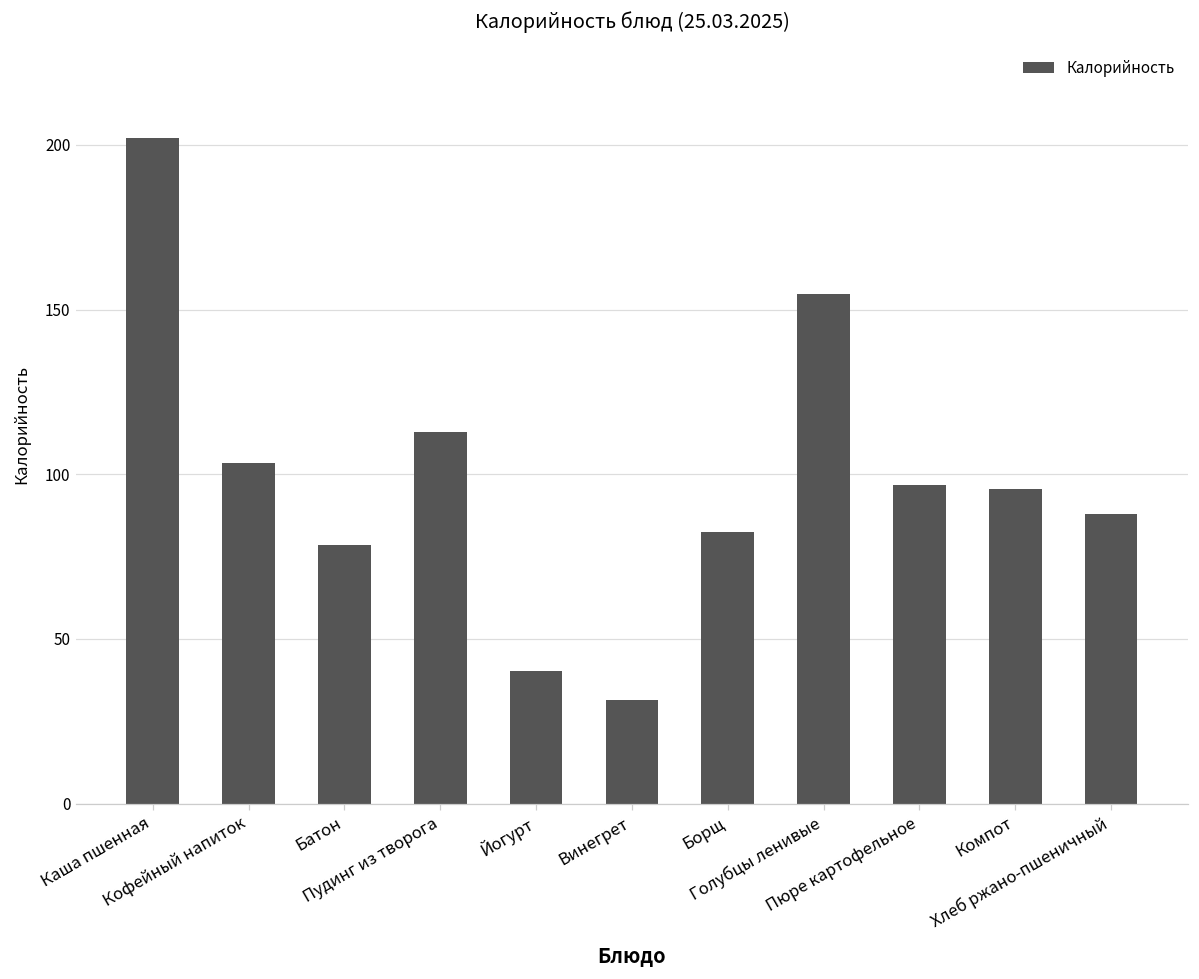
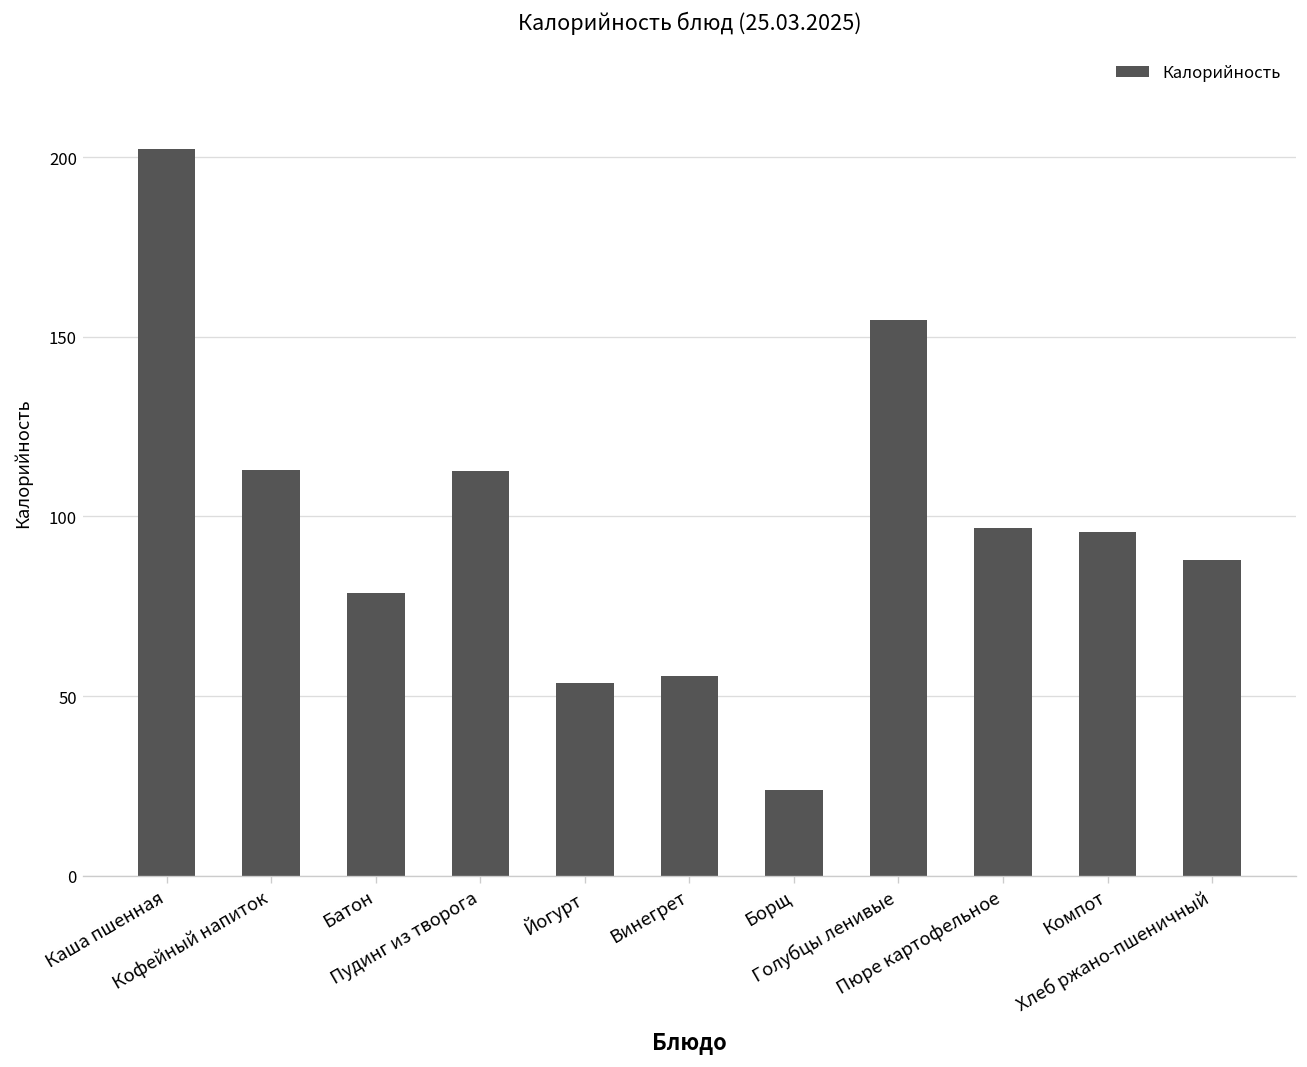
Кофейный напиток: 104 -> 113
Йогурт: 40 -> 54
Винегрет: 32 -> 56
Борщ: 83 -> 24
